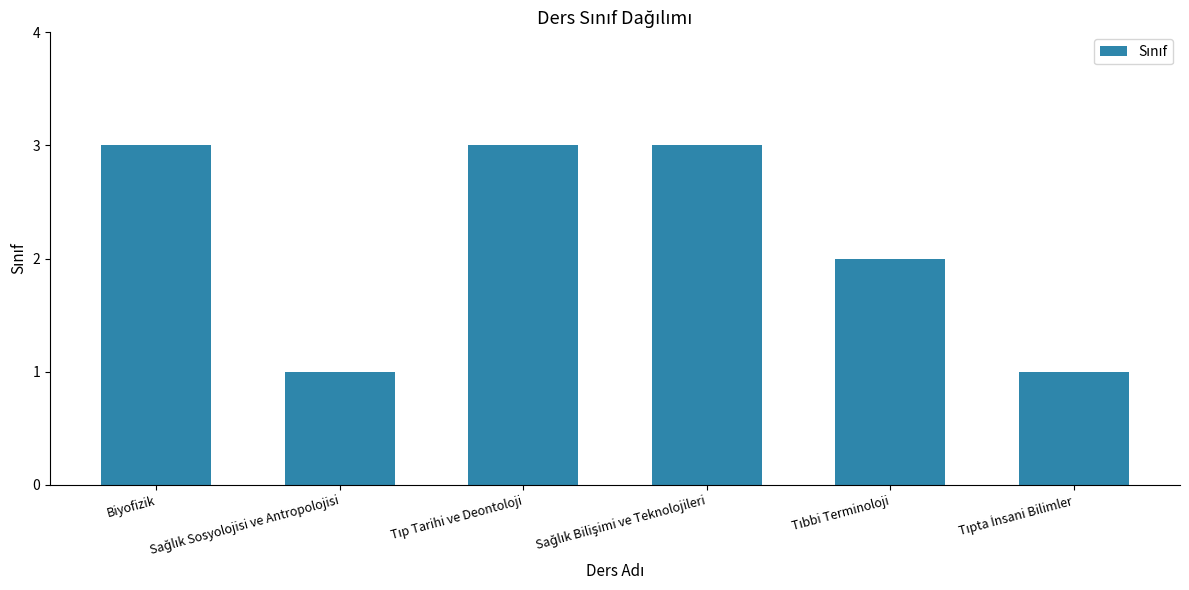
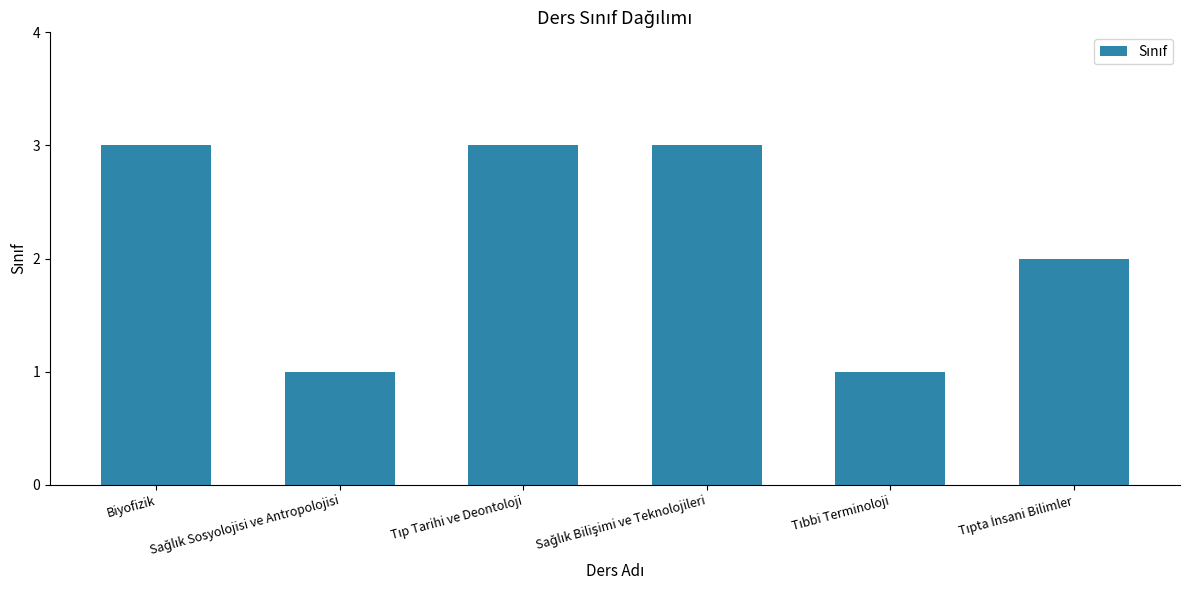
Tıbbi Terminoloji: 2 -> 1
Tıpta İnsani Bilimler: 1 -> 2
